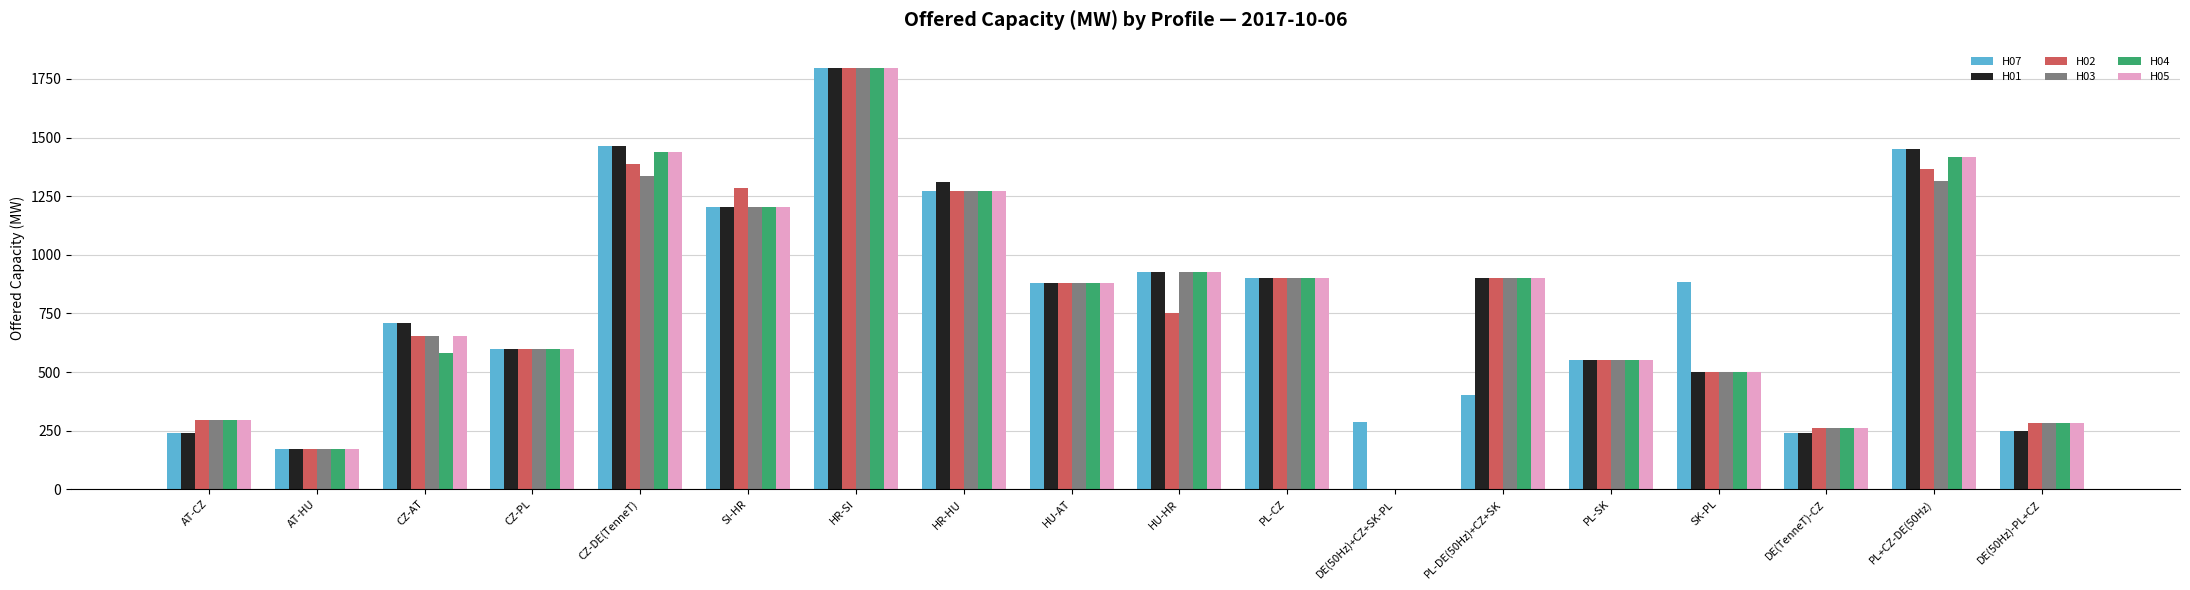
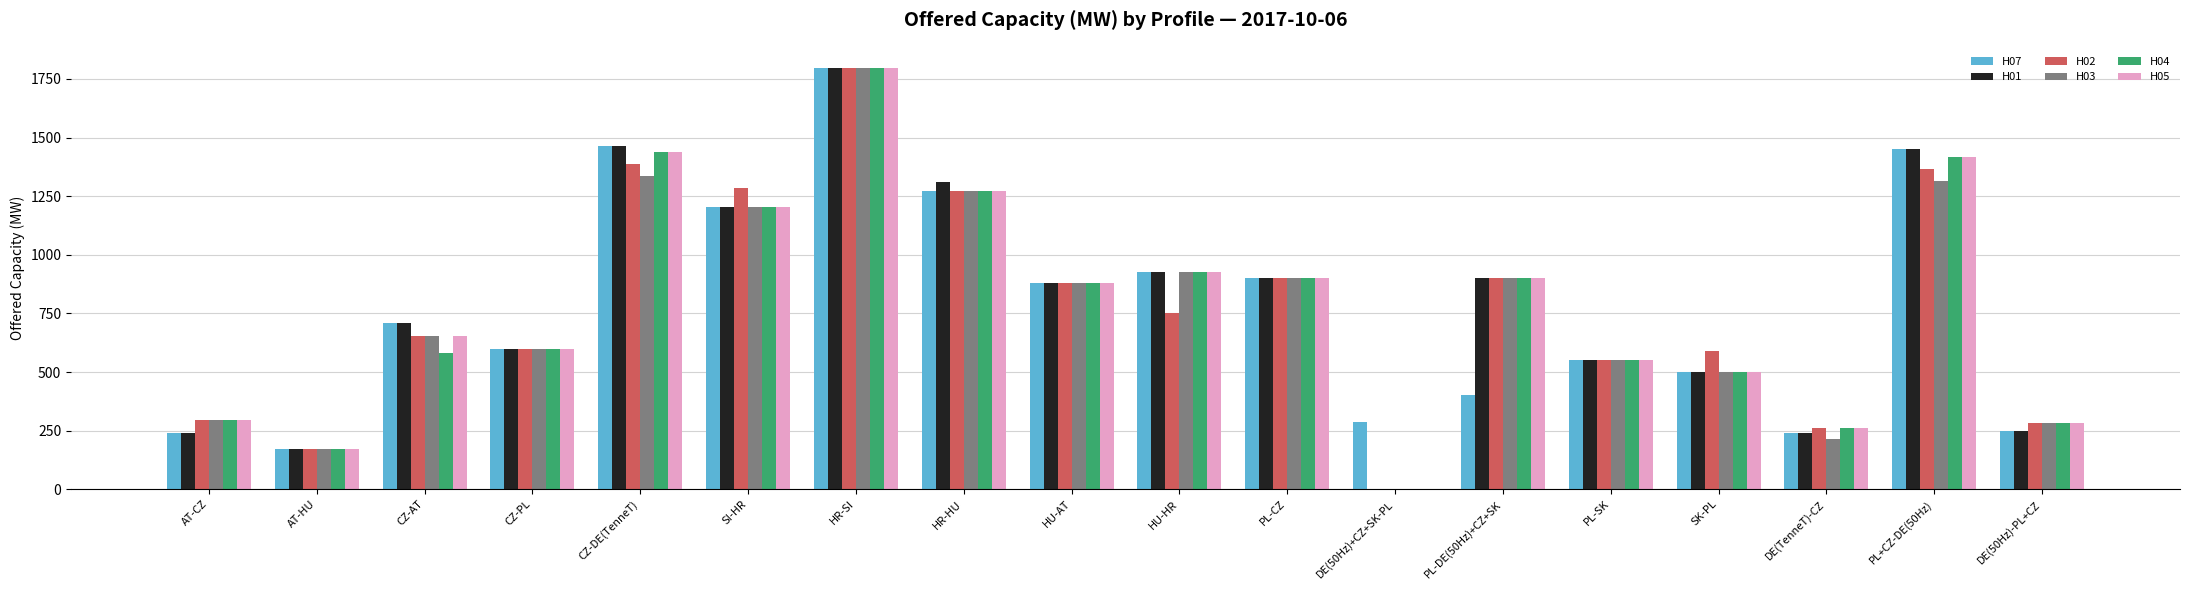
H07, SK-PL: 890 -> 500
H02, SK-PL: 500 -> 590
H03, DE(TenneT)-CZ: 260 -> 210
